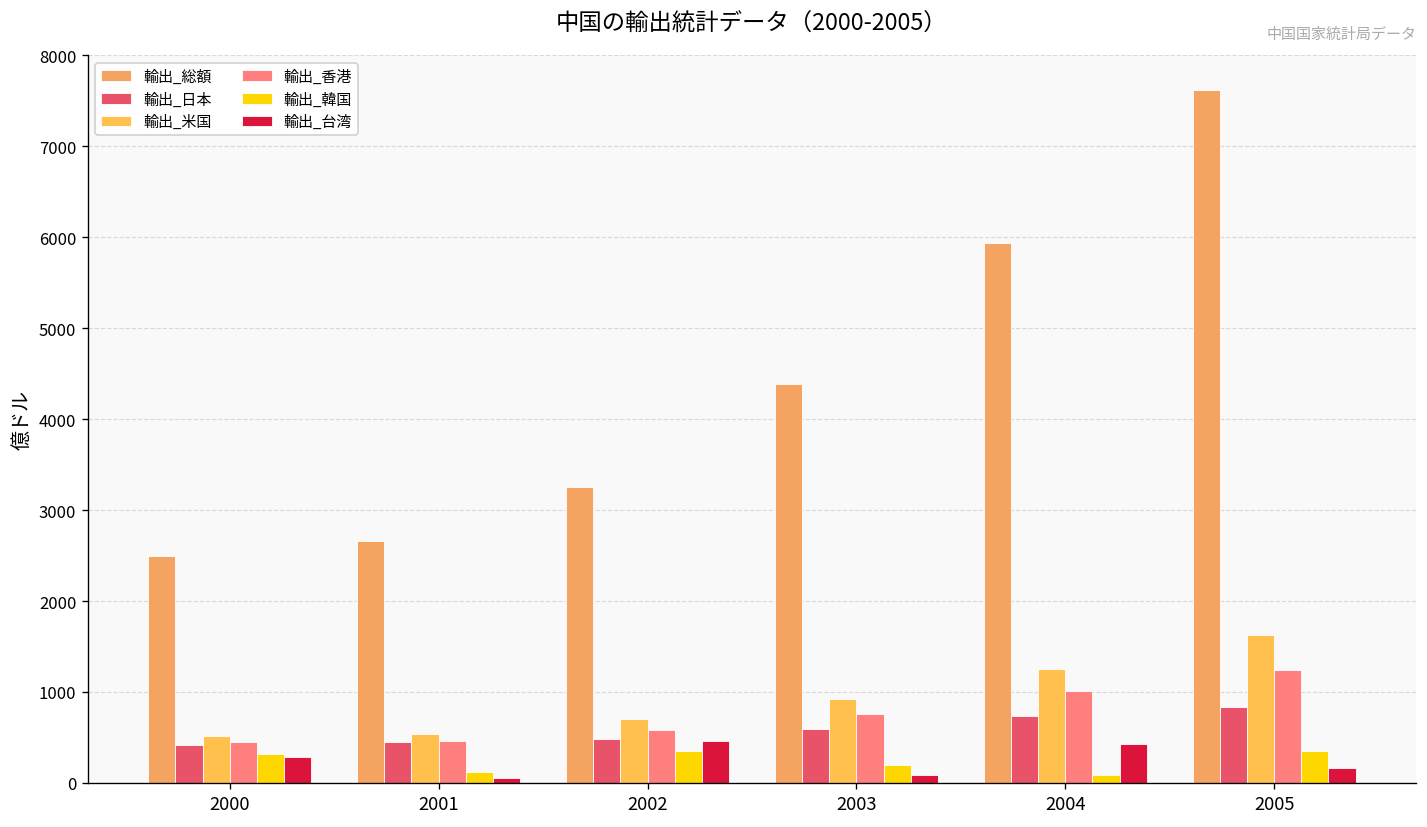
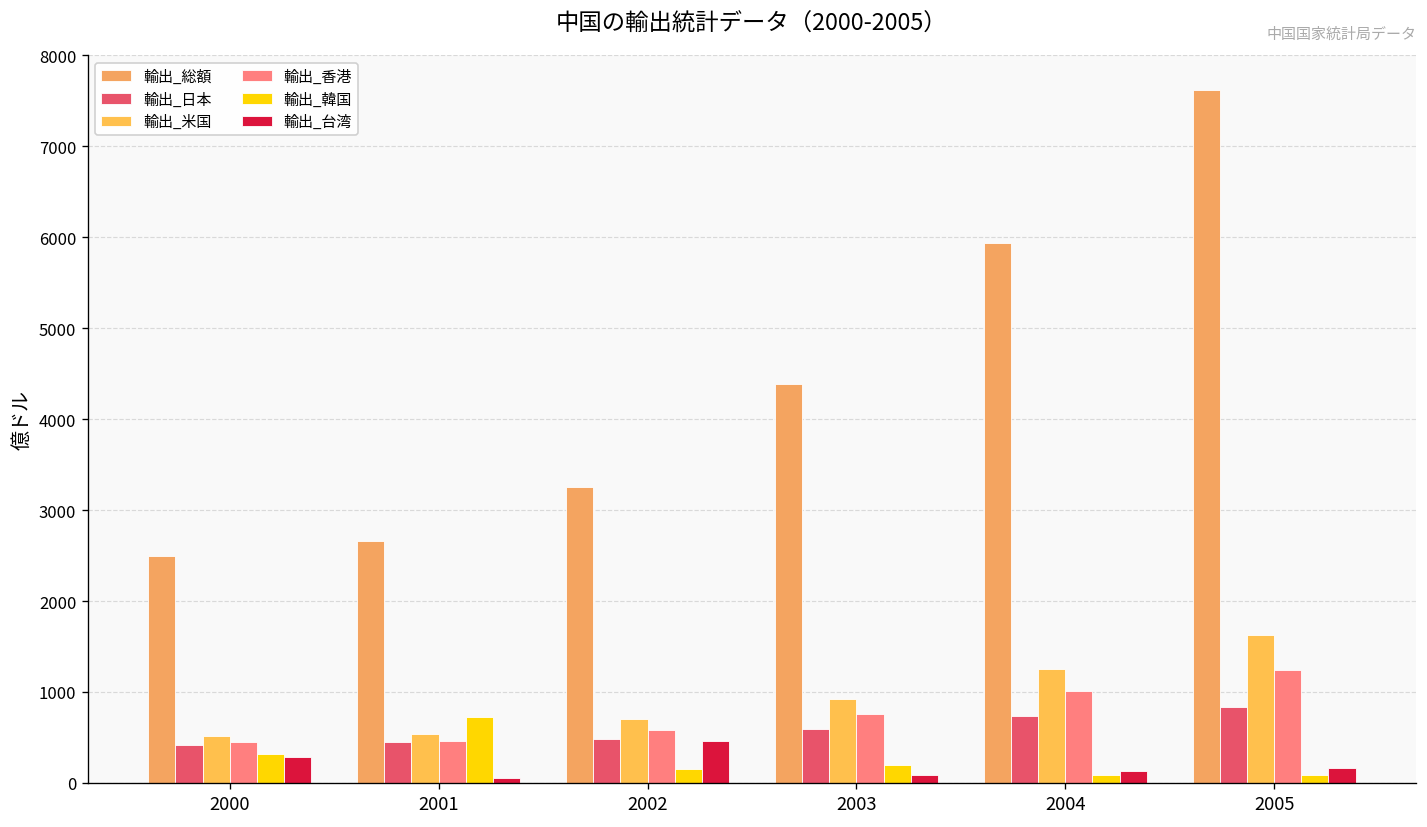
輸出_韓国, 2001: 100 -> 700
輸出_韓国, 2002: 300 -> 200
輸出_台湾, 2004: 400 -> 100
輸出_韓国, 2005: 400 -> 100
